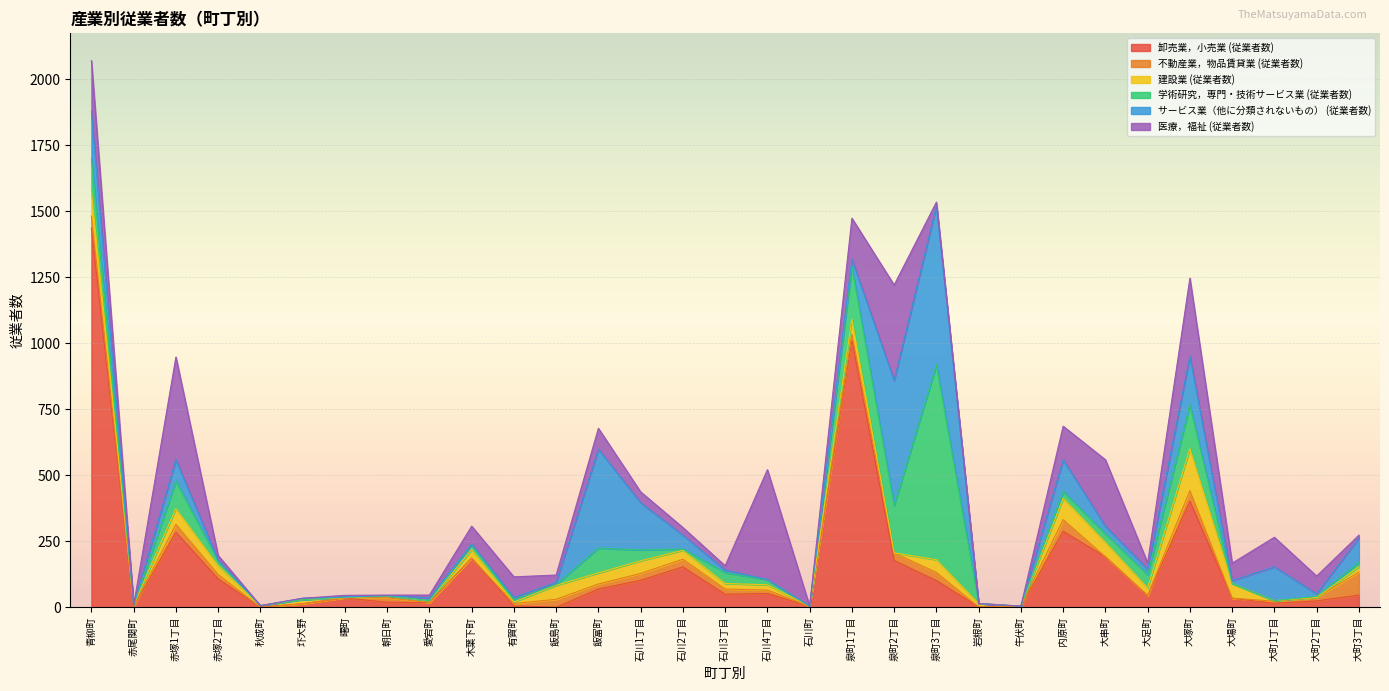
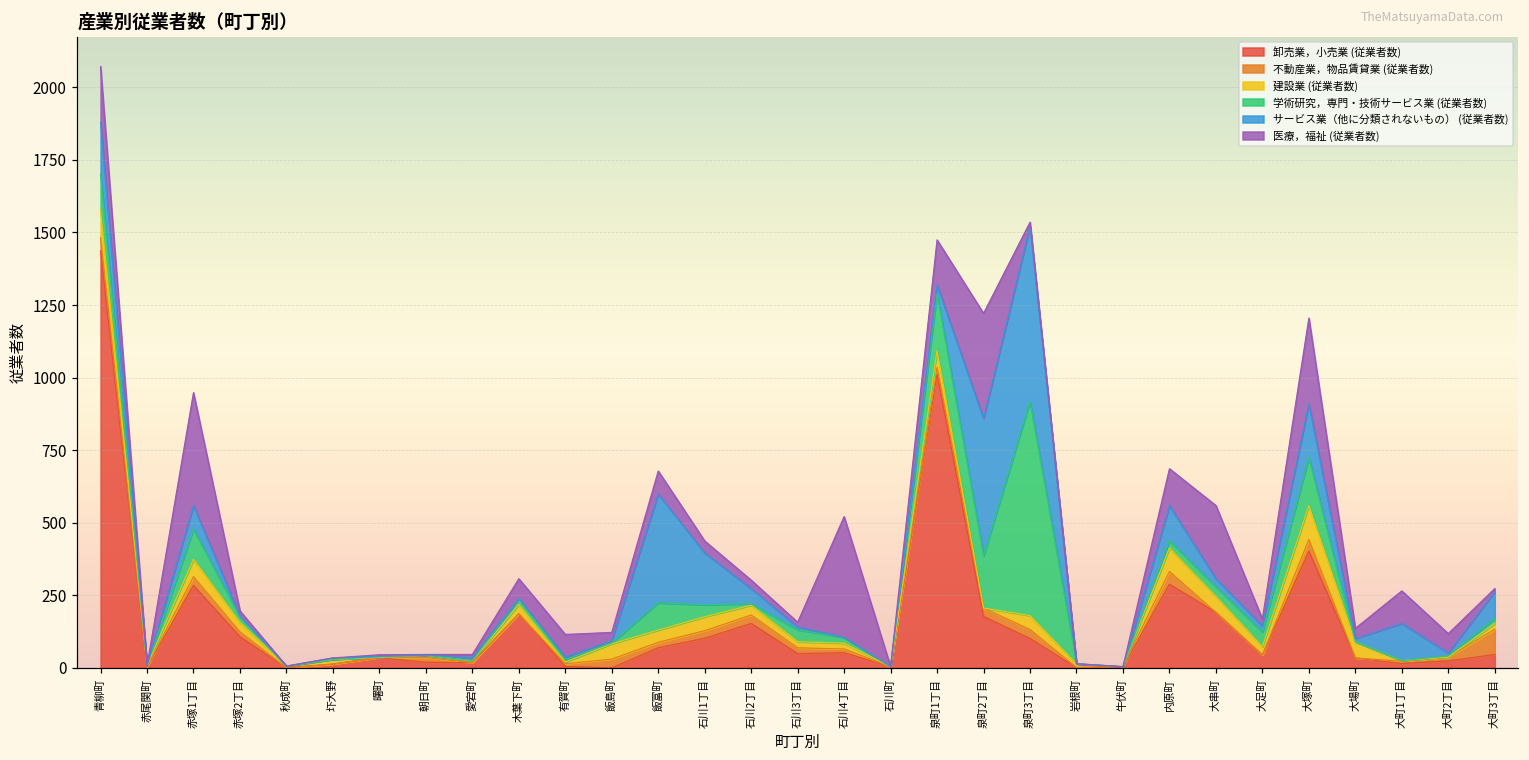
建設業 (従業者数), 大塚町: 160 -> 120
医療，福祉 (従業者数), 大場町: 70 -> 40
